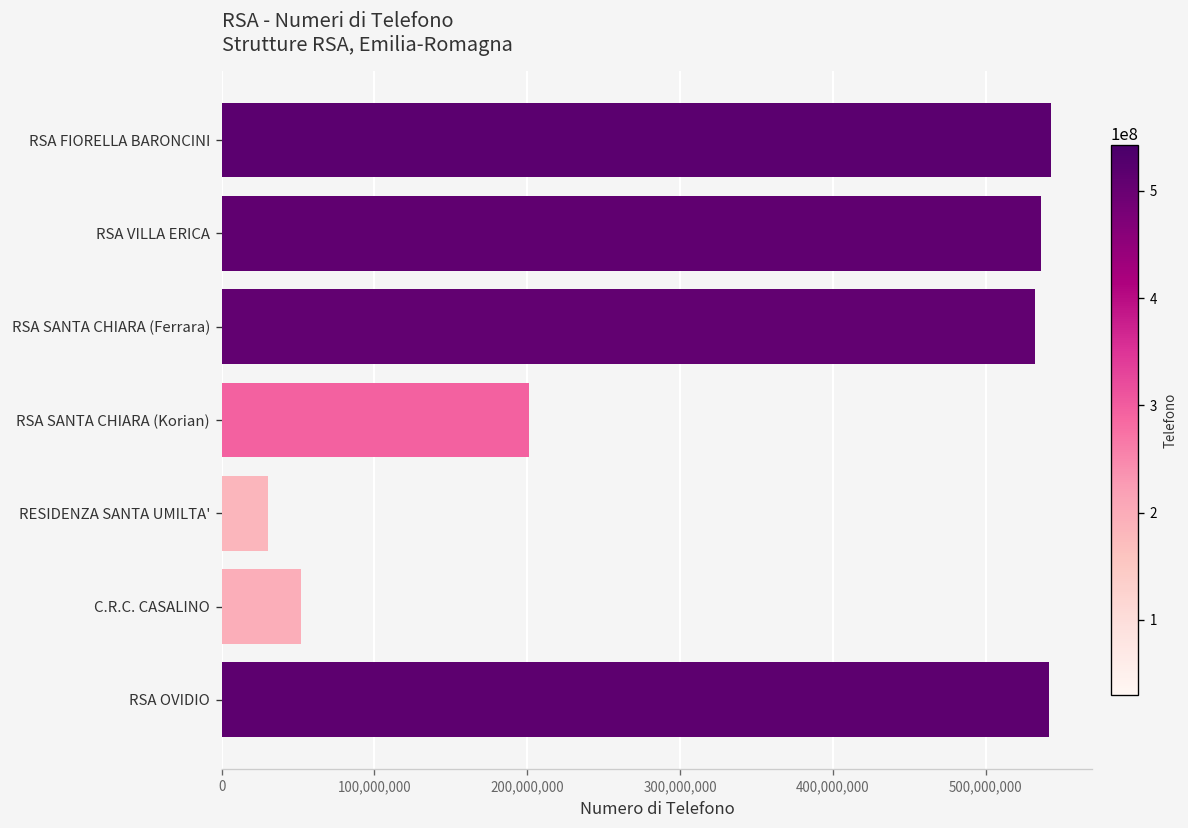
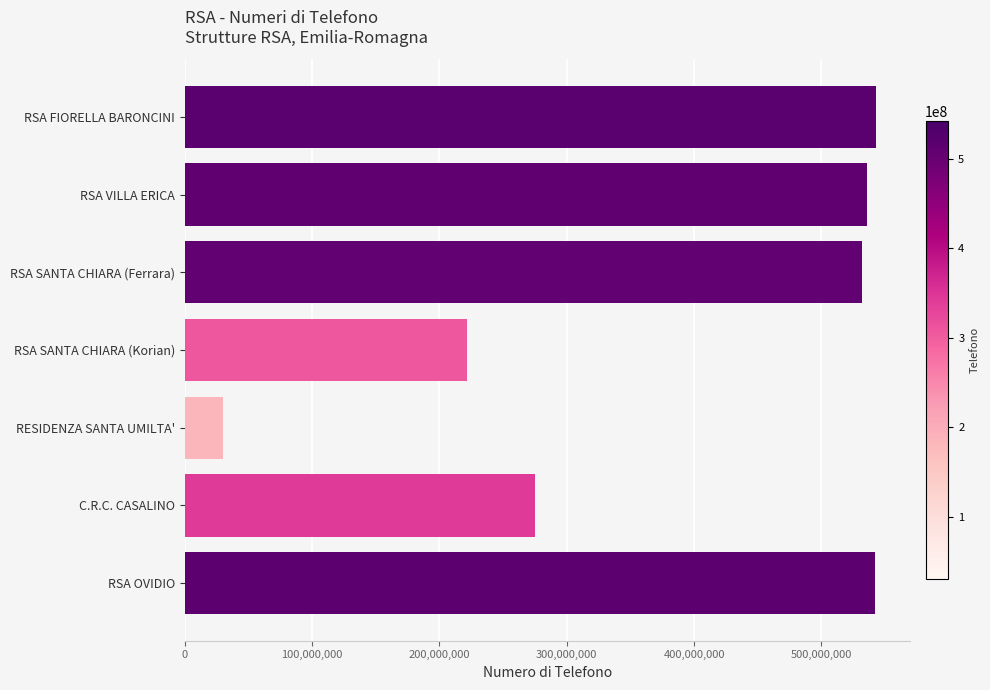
RSA SANTA CHIARA (Korian): 201,000,000 -> 222,000,000
C.R.C. CASALINO: 52,000,000 -> 275,000,000
